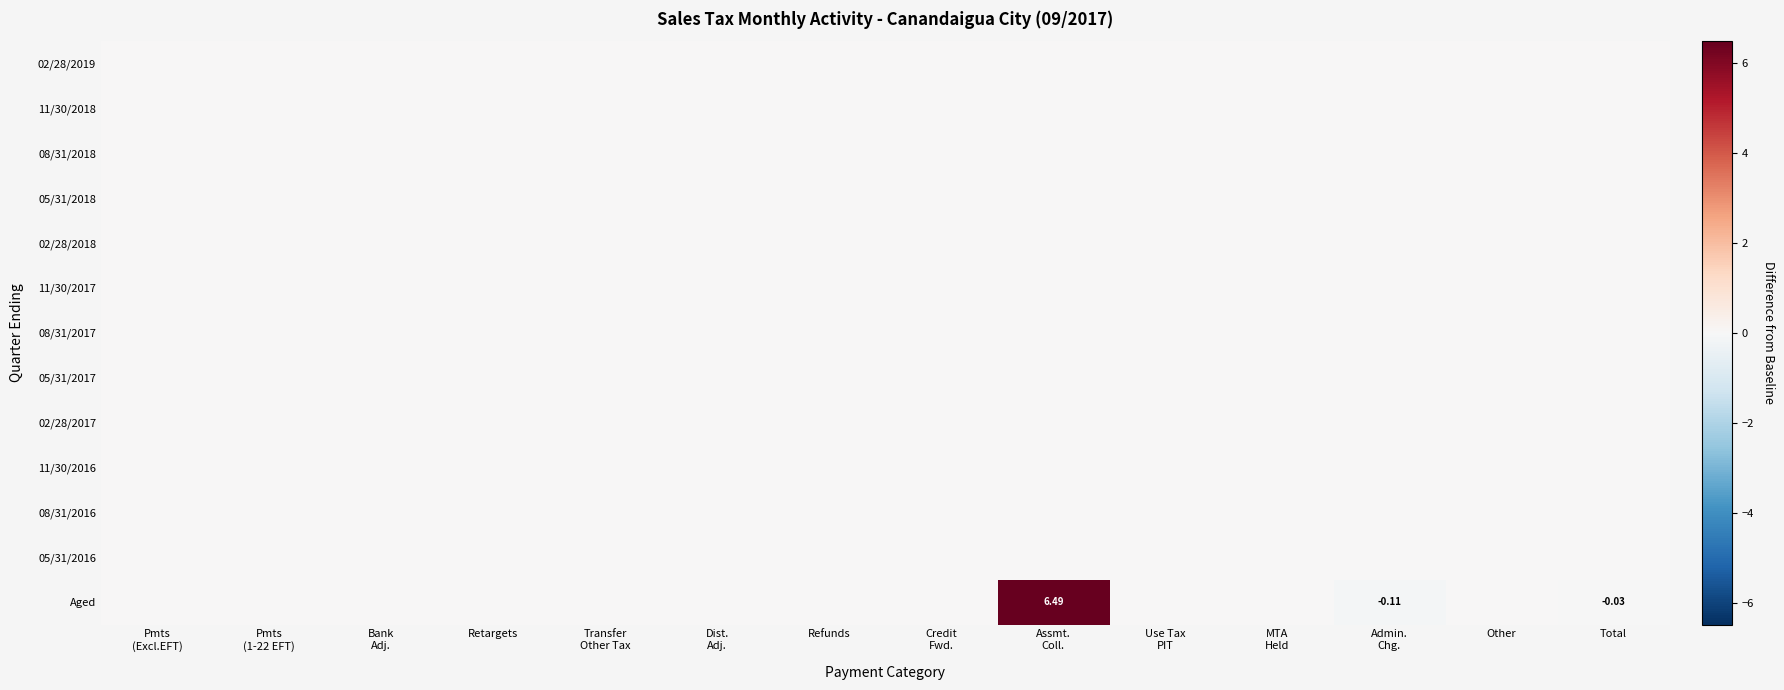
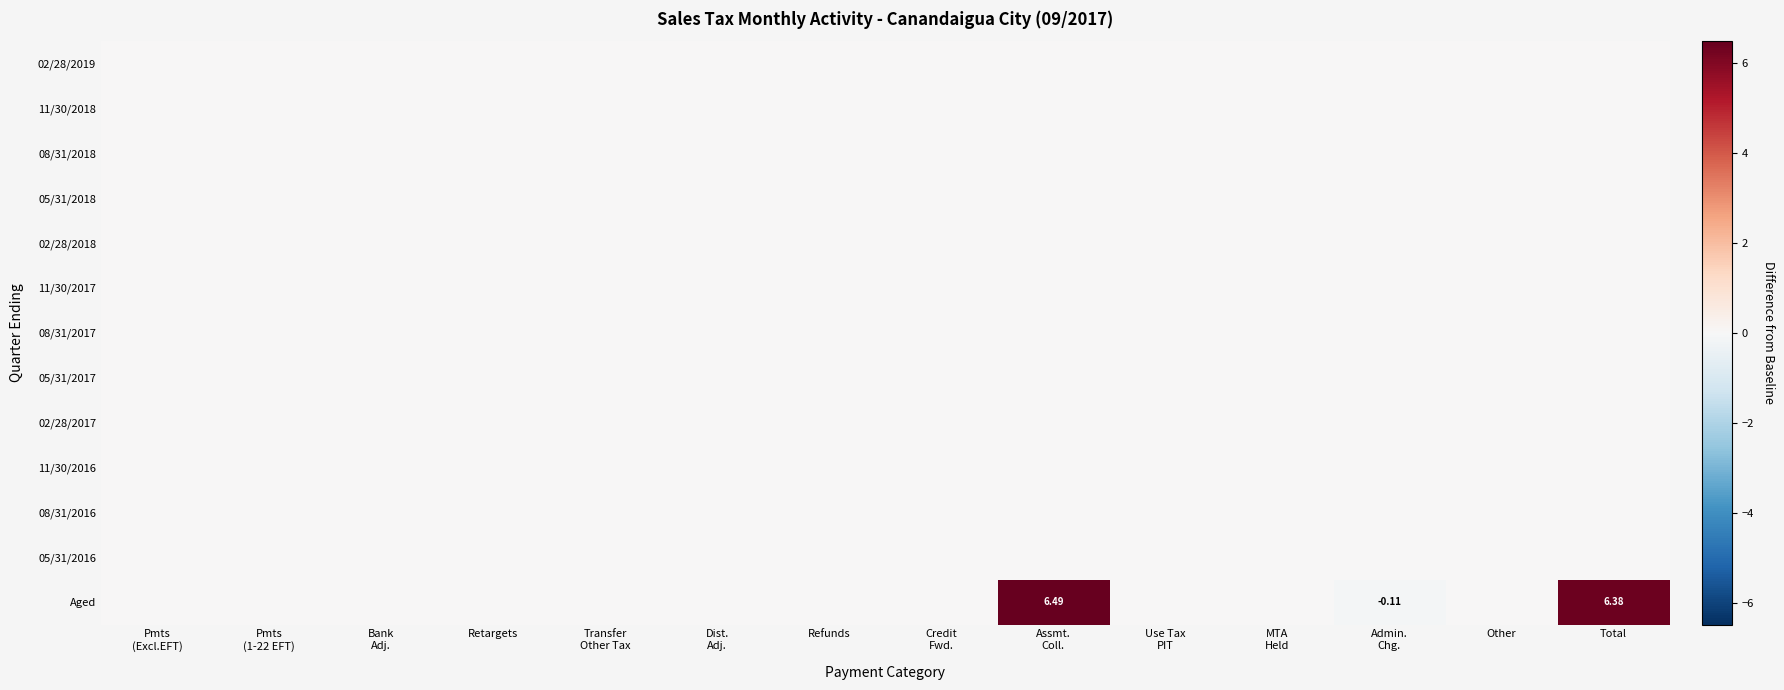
Aged, Total: -0.03 -> 6.38
